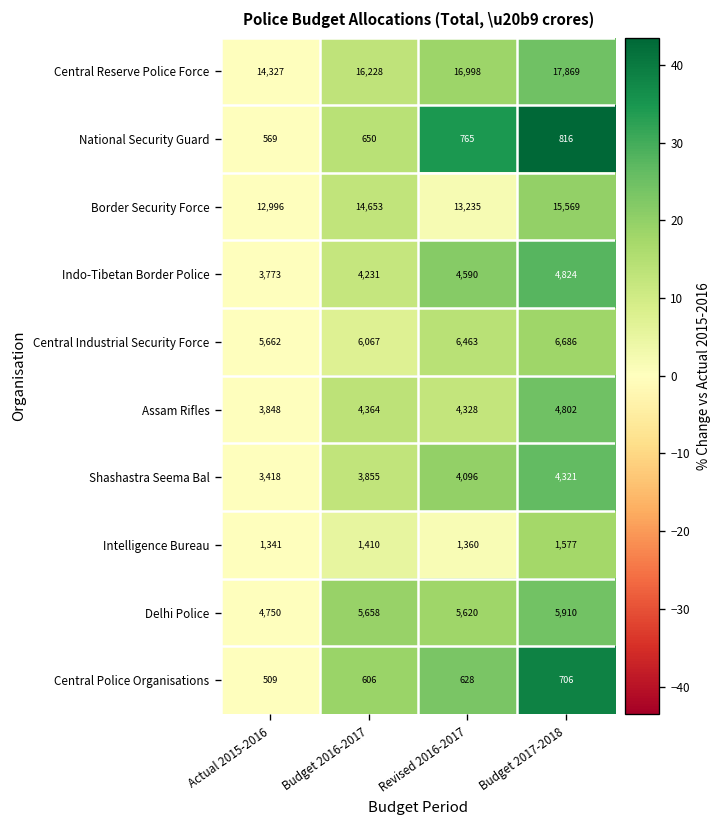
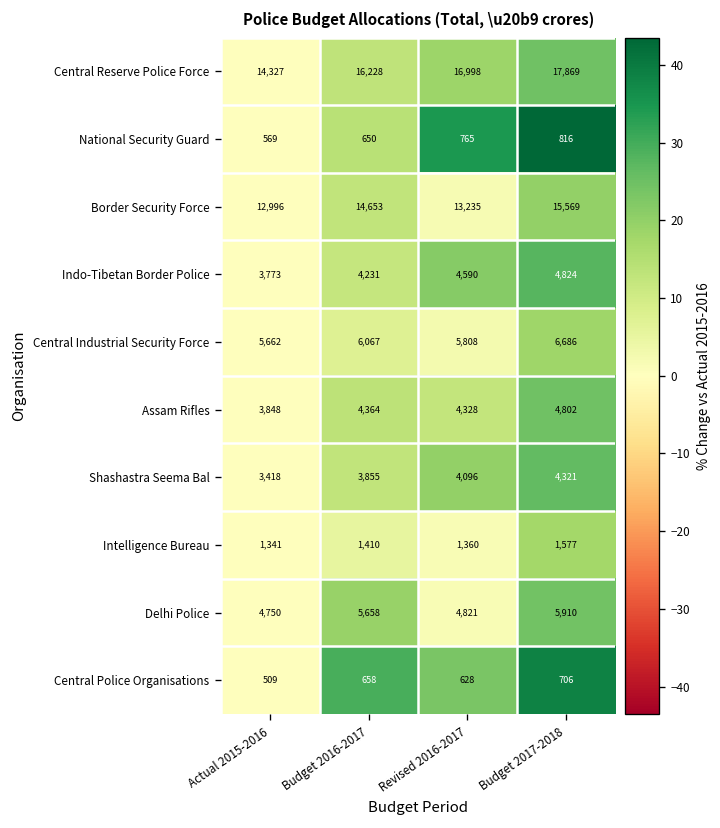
Central Industrial Security Force, Revised 2016-2017: 6,463 -> 5,808
Delhi Police, Revised 2016-2017: 5,620 -> 4,821
Central Police Organisations, Budget 2016-2017: 606 -> 658
